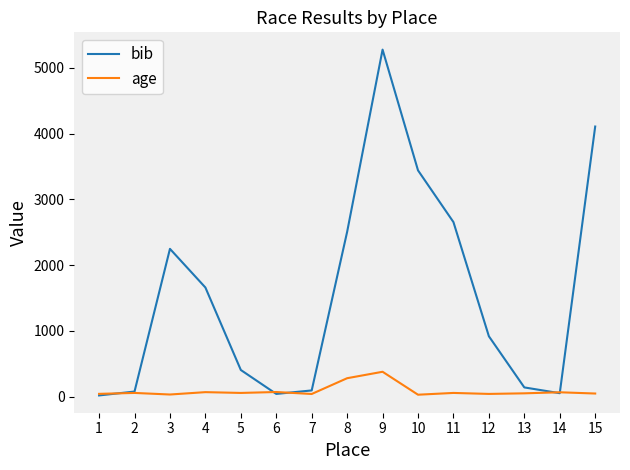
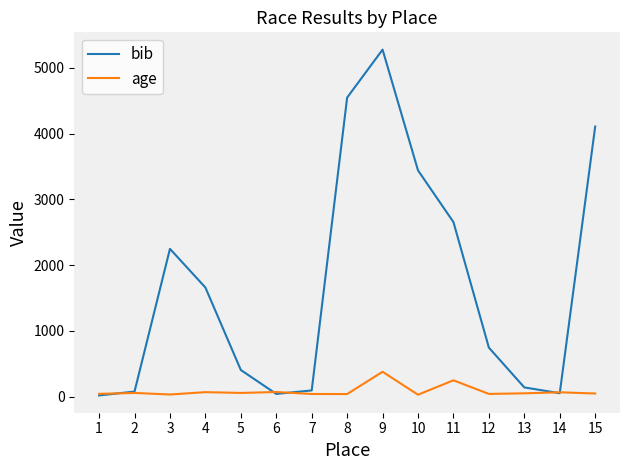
bib, 8: 2500 -> 4500
age, 8: 300 -> 0
age, 11: 100 -> 200
bib, 12: 900 -> 700
